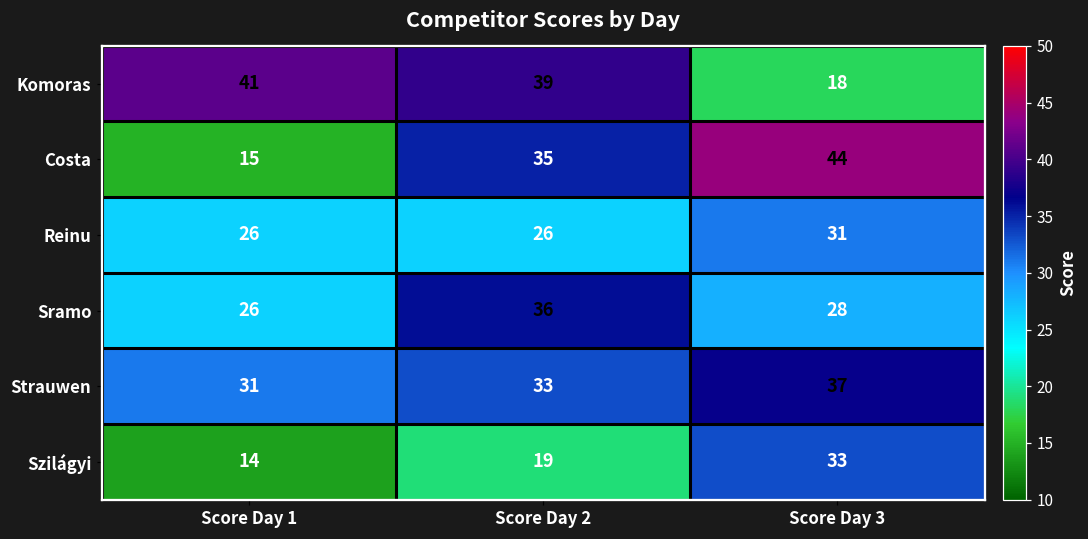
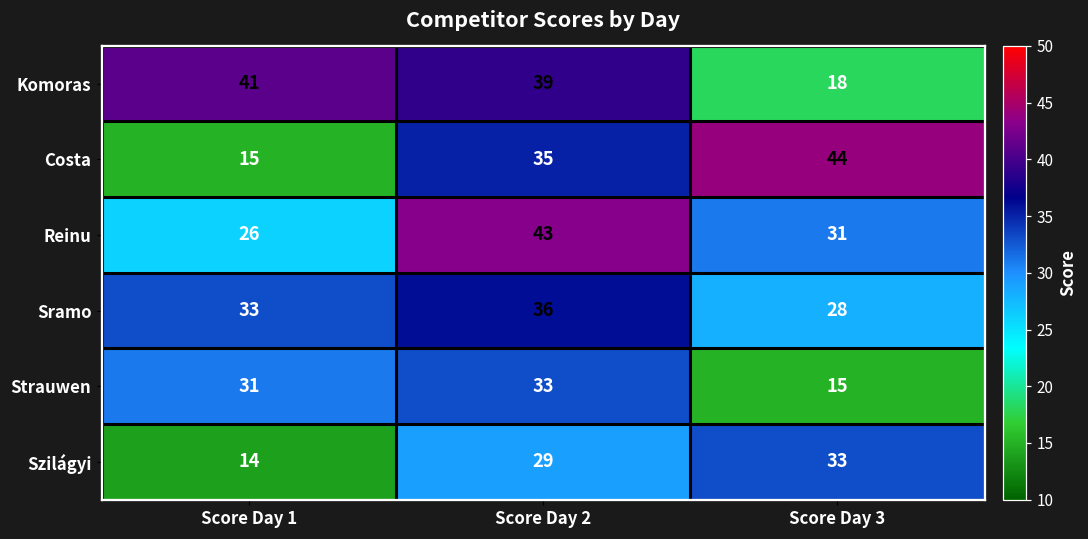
Reinu, Score Day 2: 26 -> 43
Sramo, Score Day 1: 26 -> 33
Strauwen, Score Day 3: 37 -> 15
Szilágyi, Score Day 2: 19 -> 29
